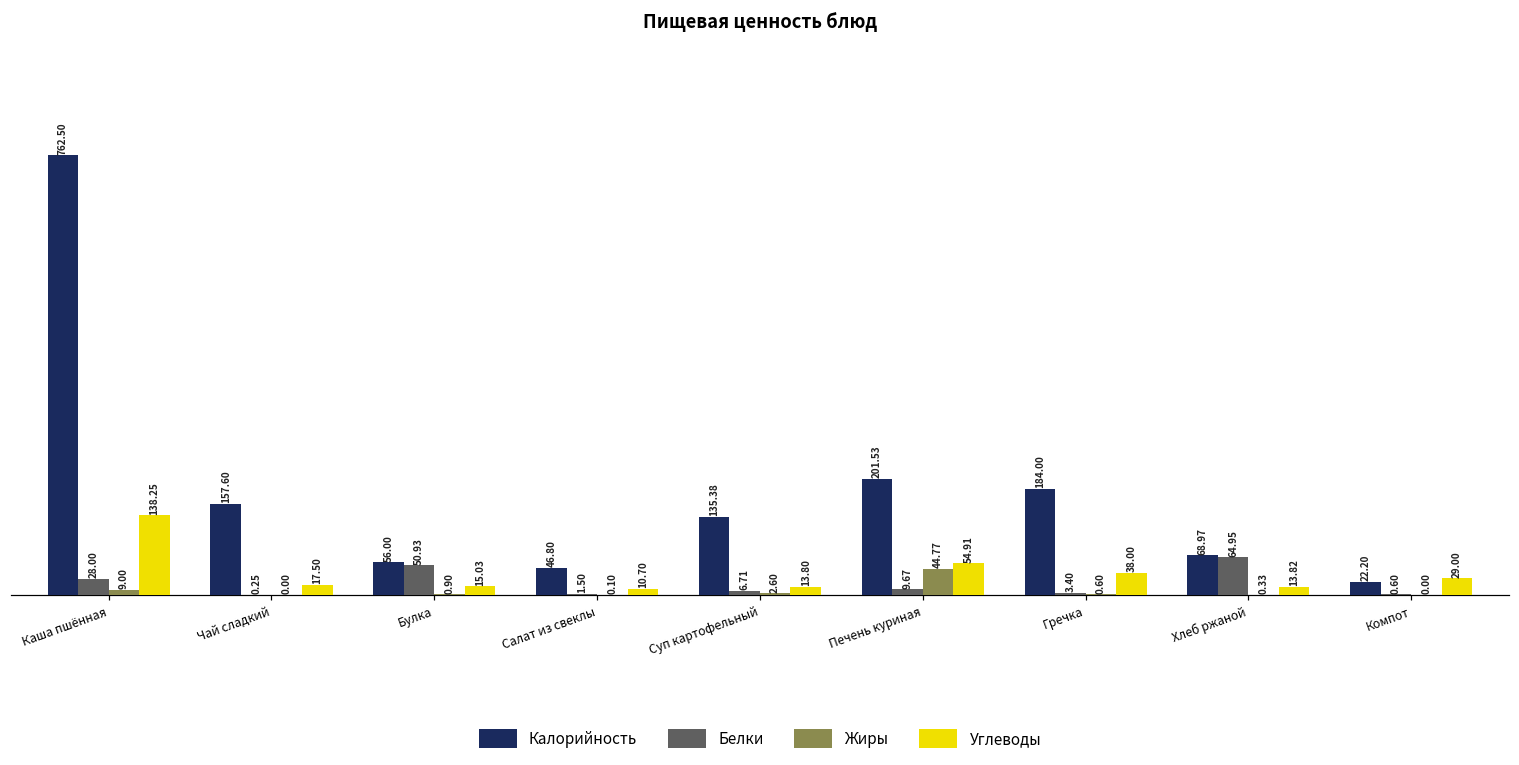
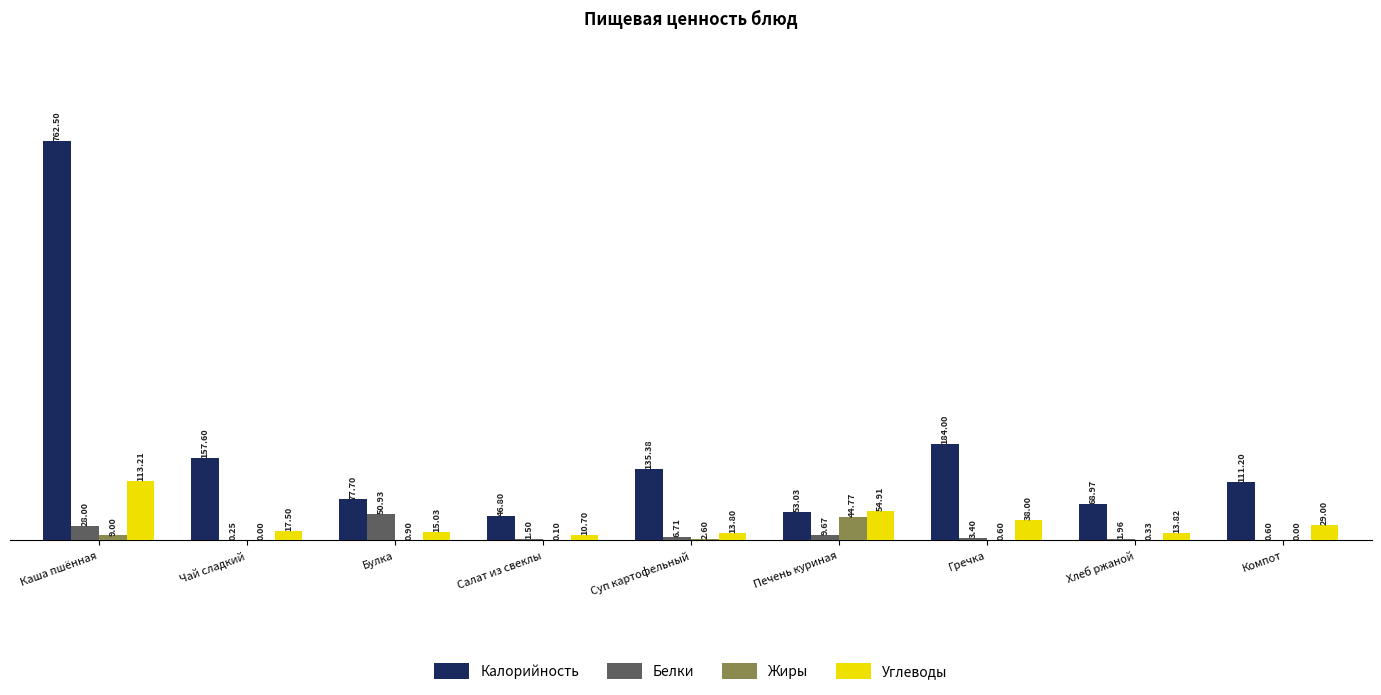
Углеводы, Каша пшённая: 138.25 -> 113.21
Калорийность, Булка: 56.00 -> 77.70
Калорийность, Печень куриная: 201.53 -> 53.03
Белки, Хлеб ржаной: 64.95 -> 1.96
Калорийность, Компот: 22.20 -> 111.20
